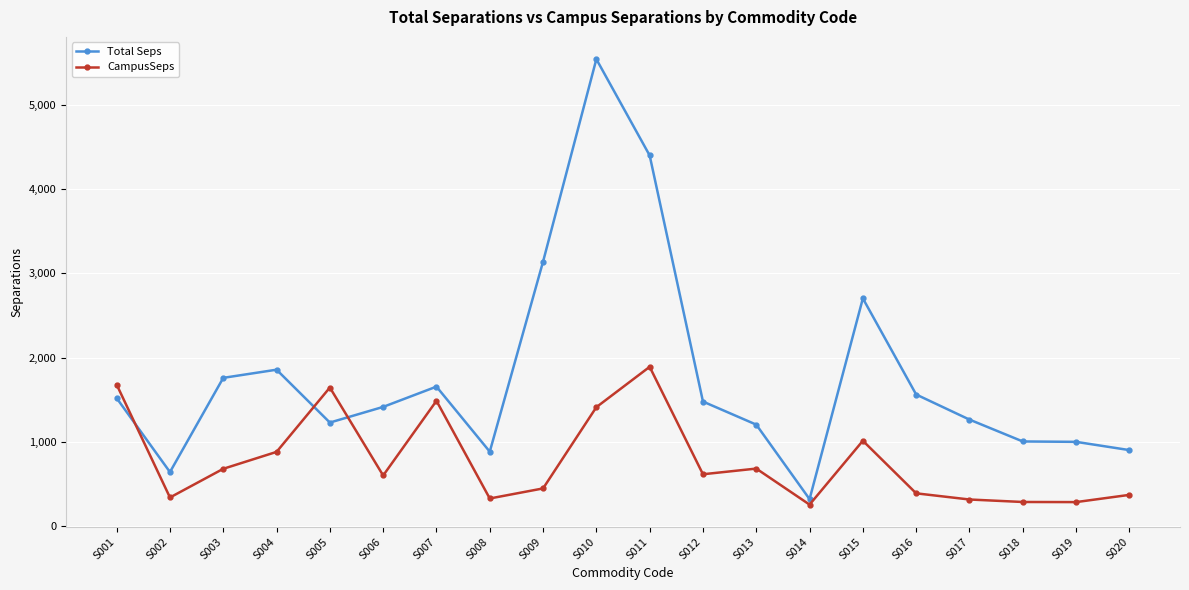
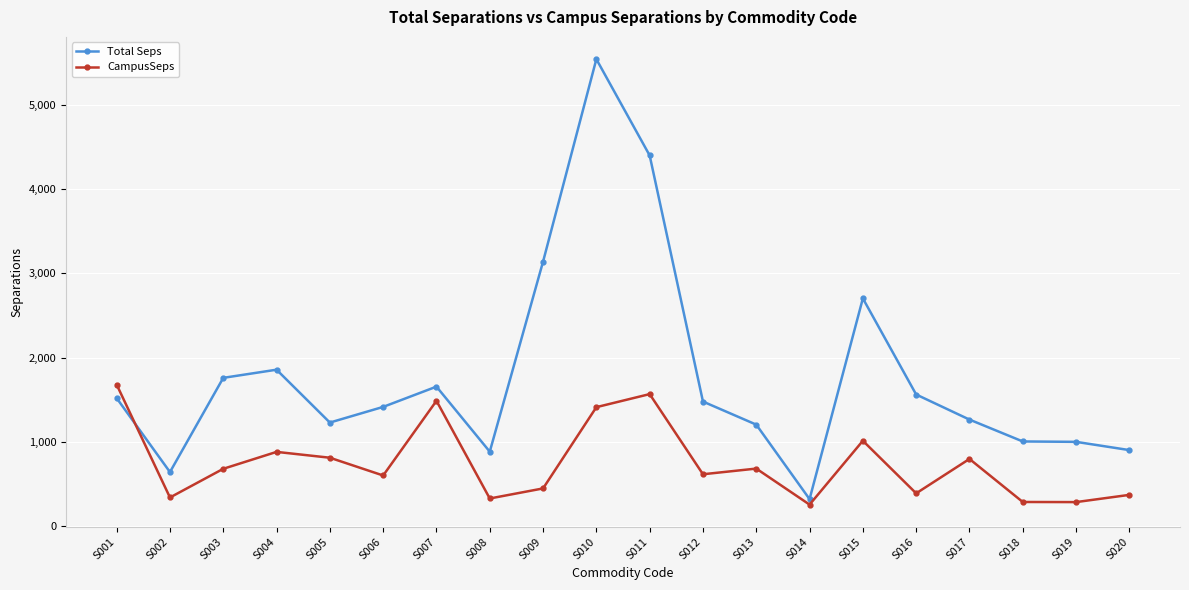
CampusSeps, S005: 1,600 -> 800
CampusSeps, S011: 1,900 -> 1,600
CampusSeps, S017: 300 -> 800
